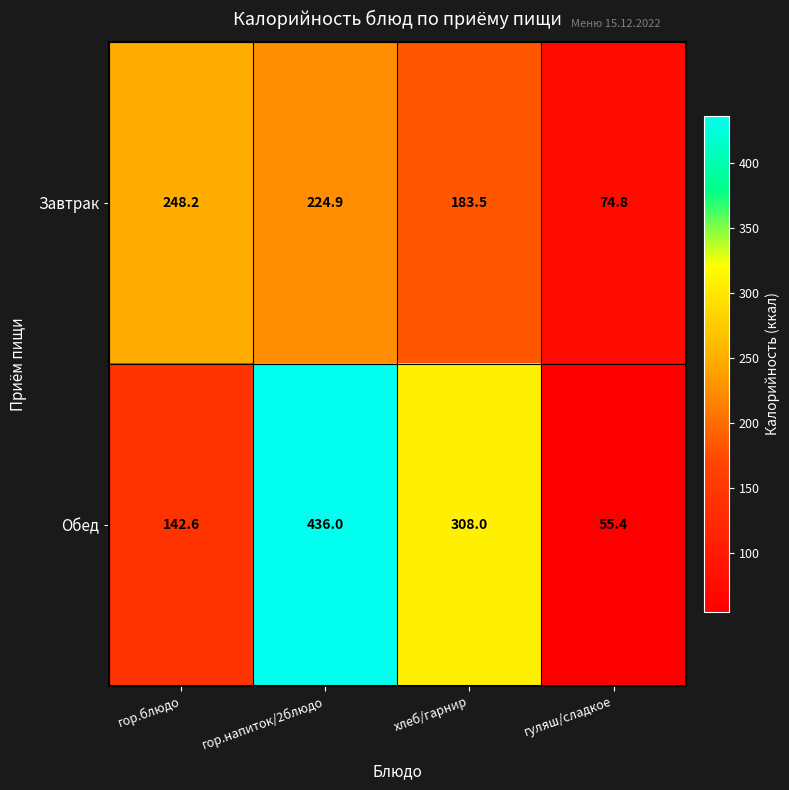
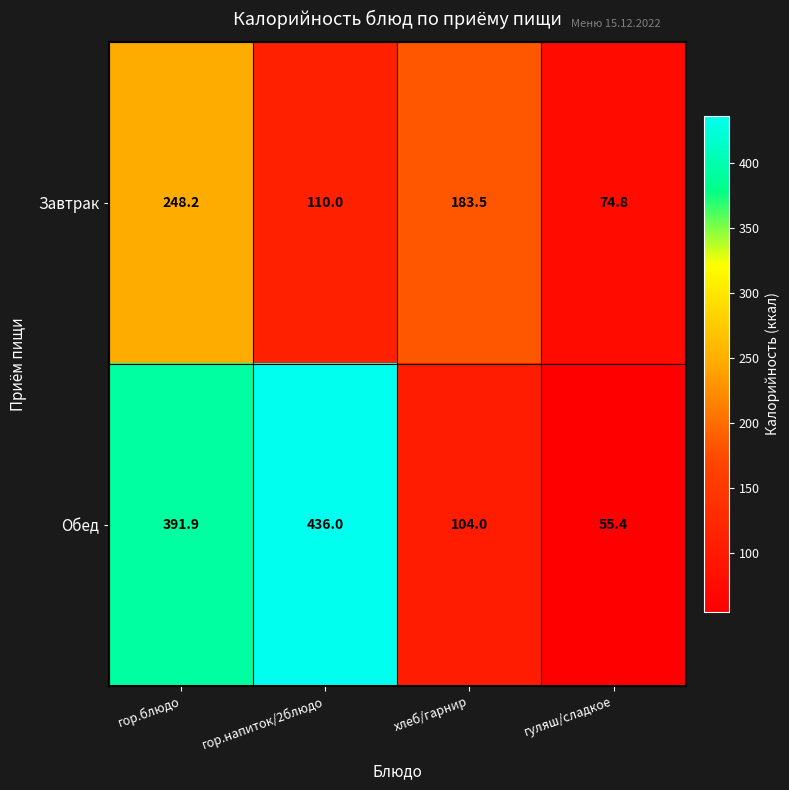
Завтрак, гор.напиток/2блюдо: 224.9 -> 110.0
Обед, гор.блюдо: 142.6 -> 391.9
Обед, хлеб/гарнир: 308.0 -> 104.0
